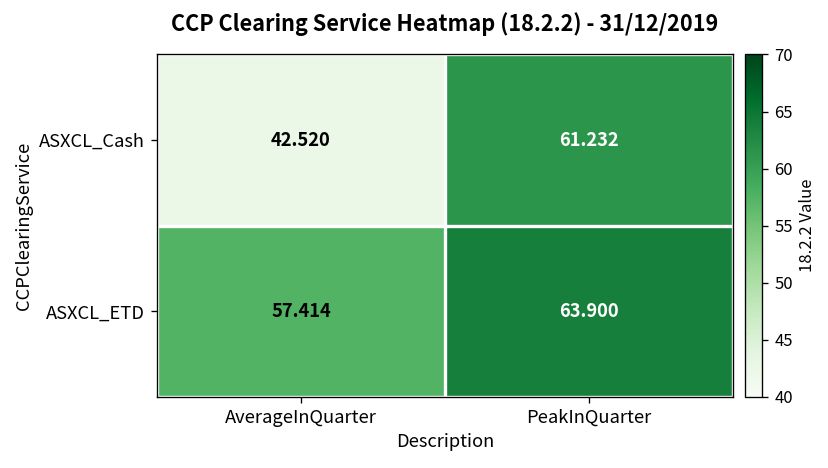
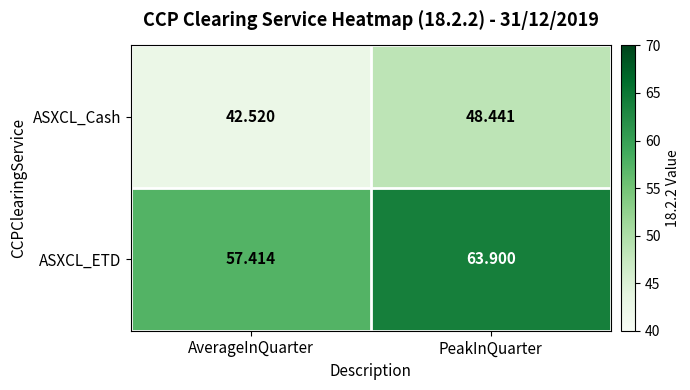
ASXCL_Cash, PeakInQuarter: 61.232 -> 48.441
